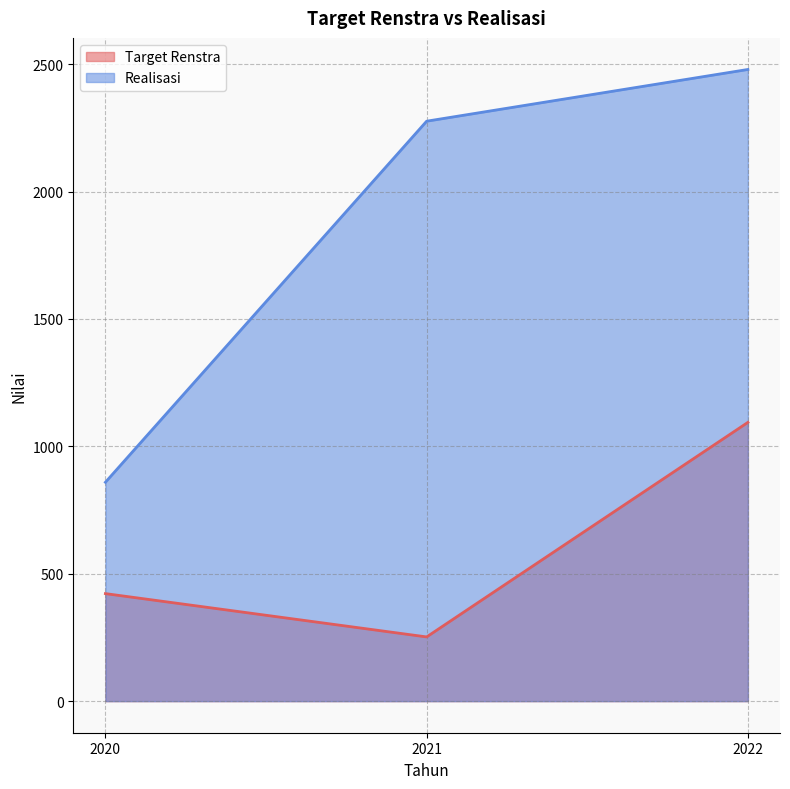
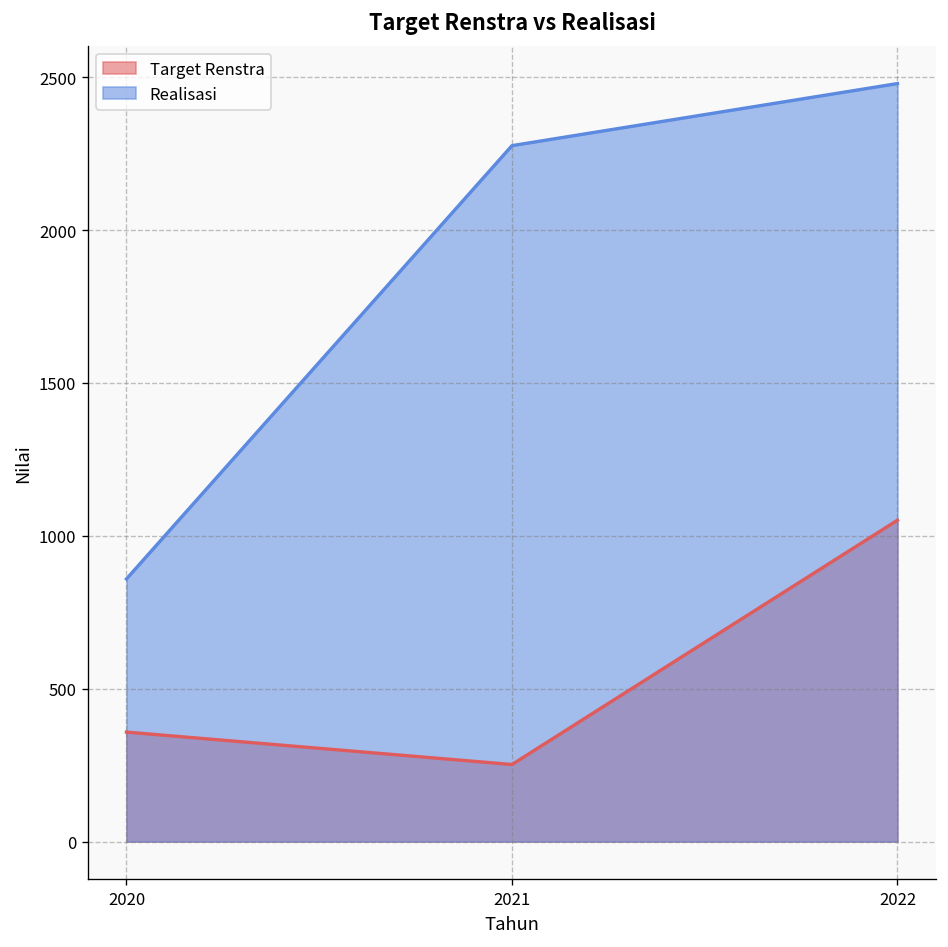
Target Renstra, 2020: 420 -> 360
Target Renstra, 2022: 1090 -> 1050
